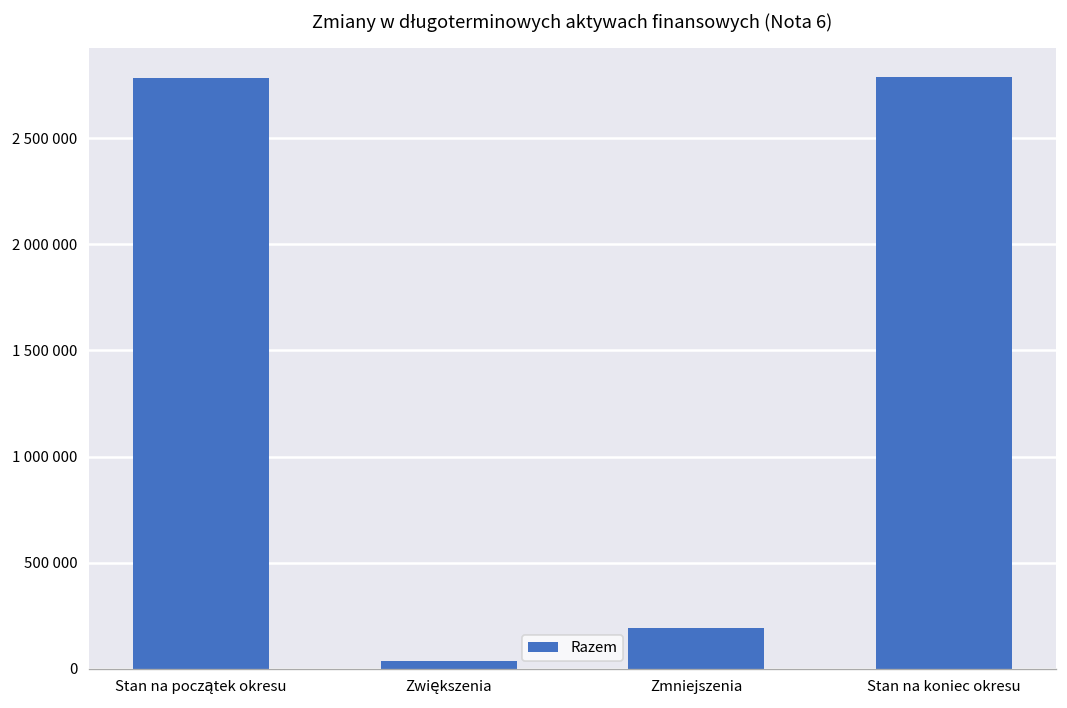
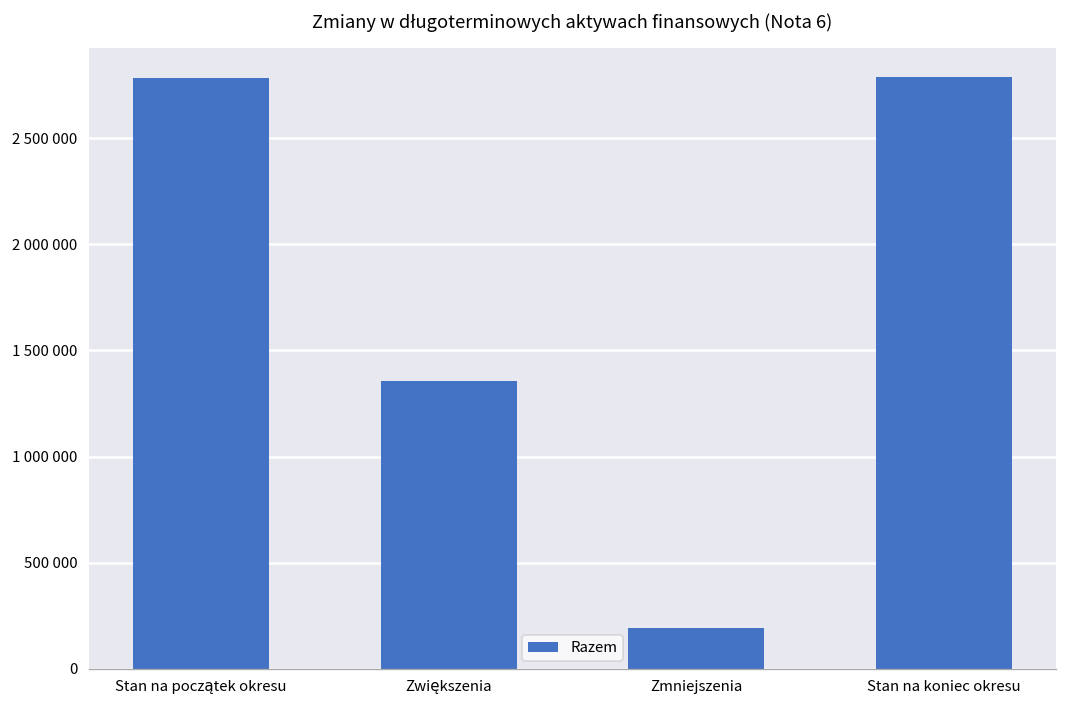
Zwiększenia: 40000 -> 1360000
